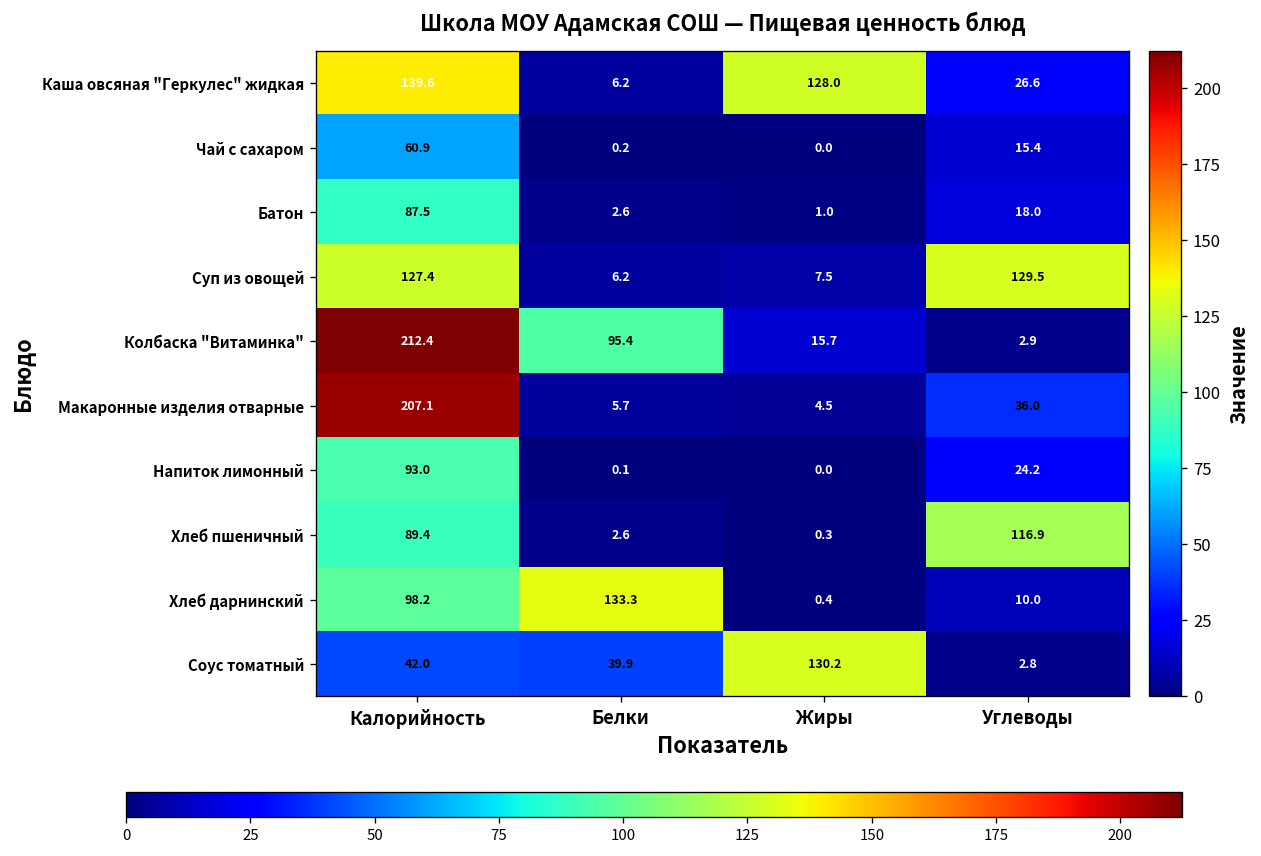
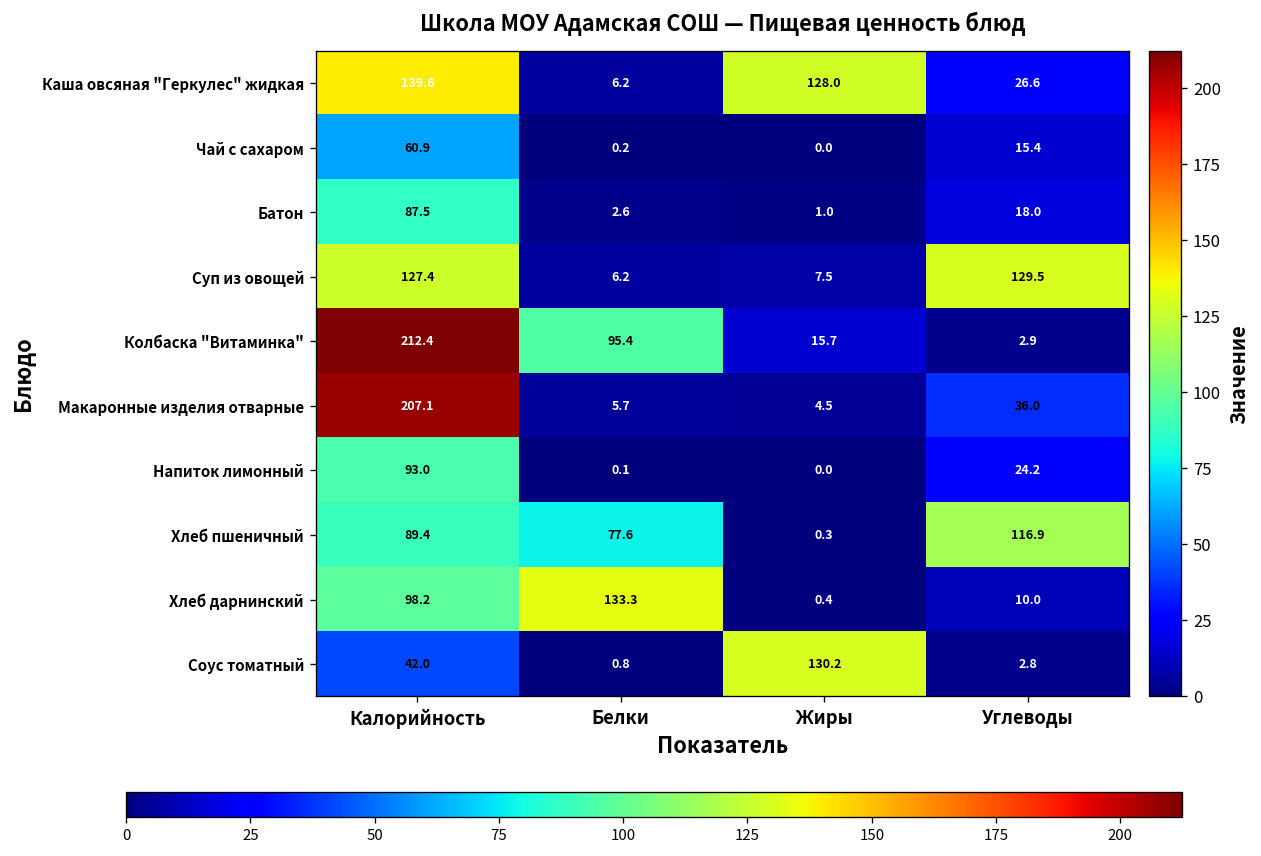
Хлеб пшеничный, Белки: 2.6 -> 77.6
Соус томатный, Белки: 39.9 -> 0.8
